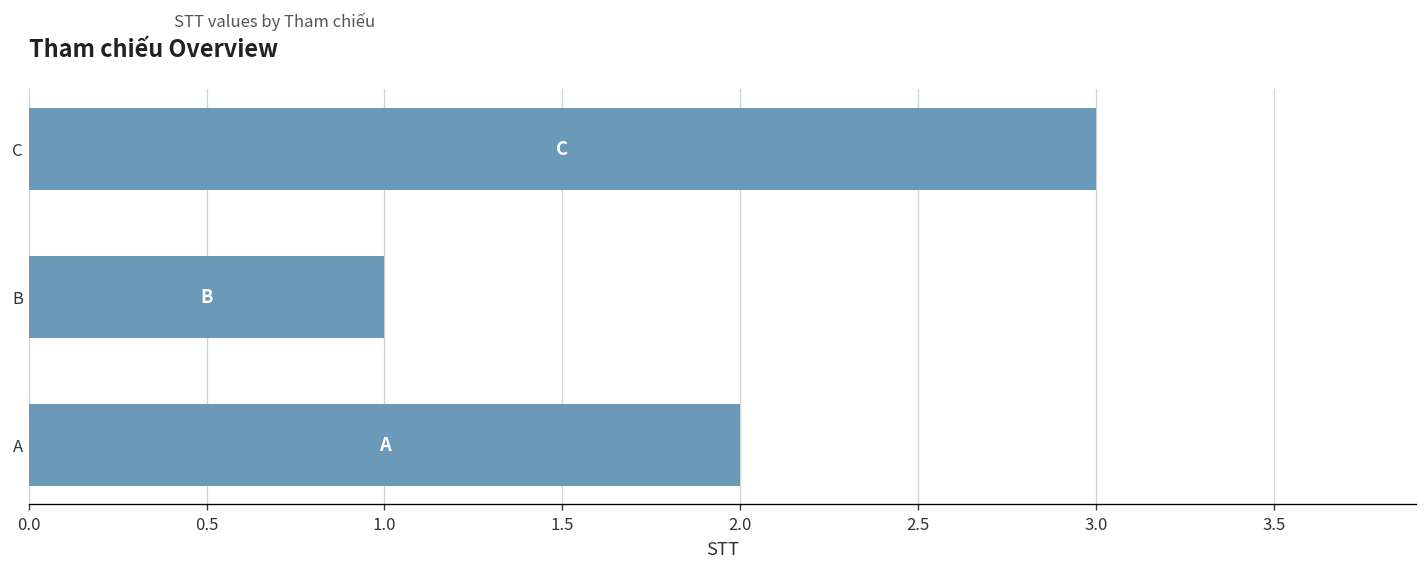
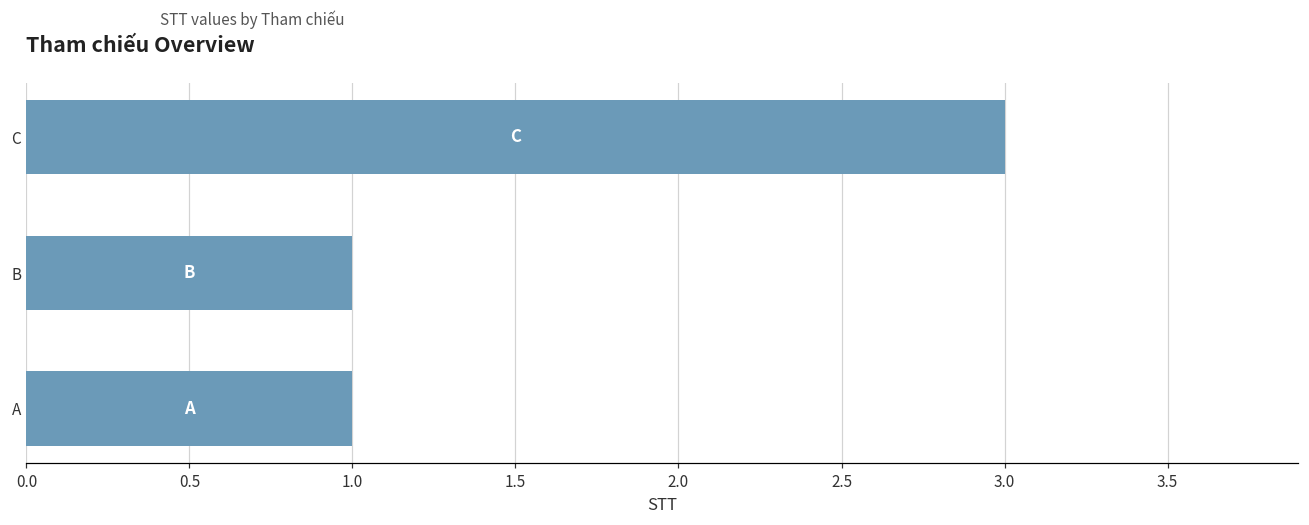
A: 2 -> 1
